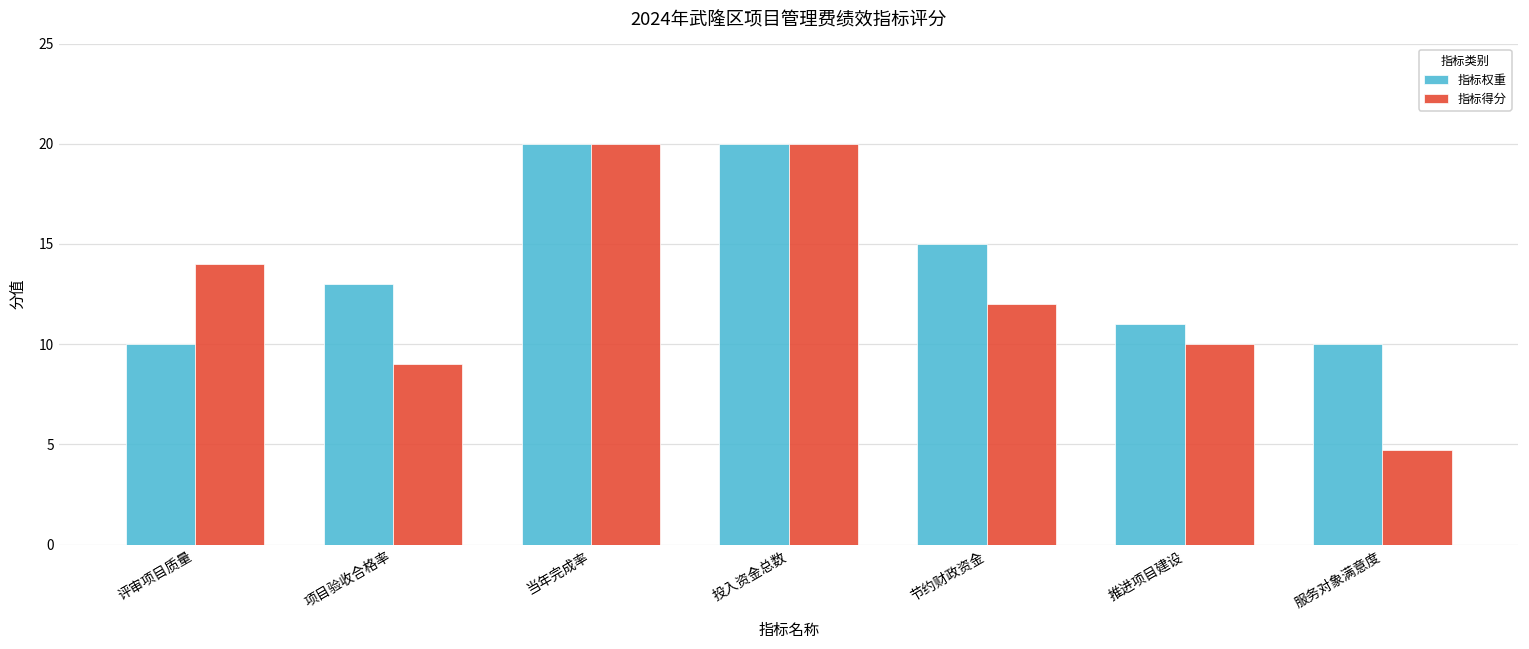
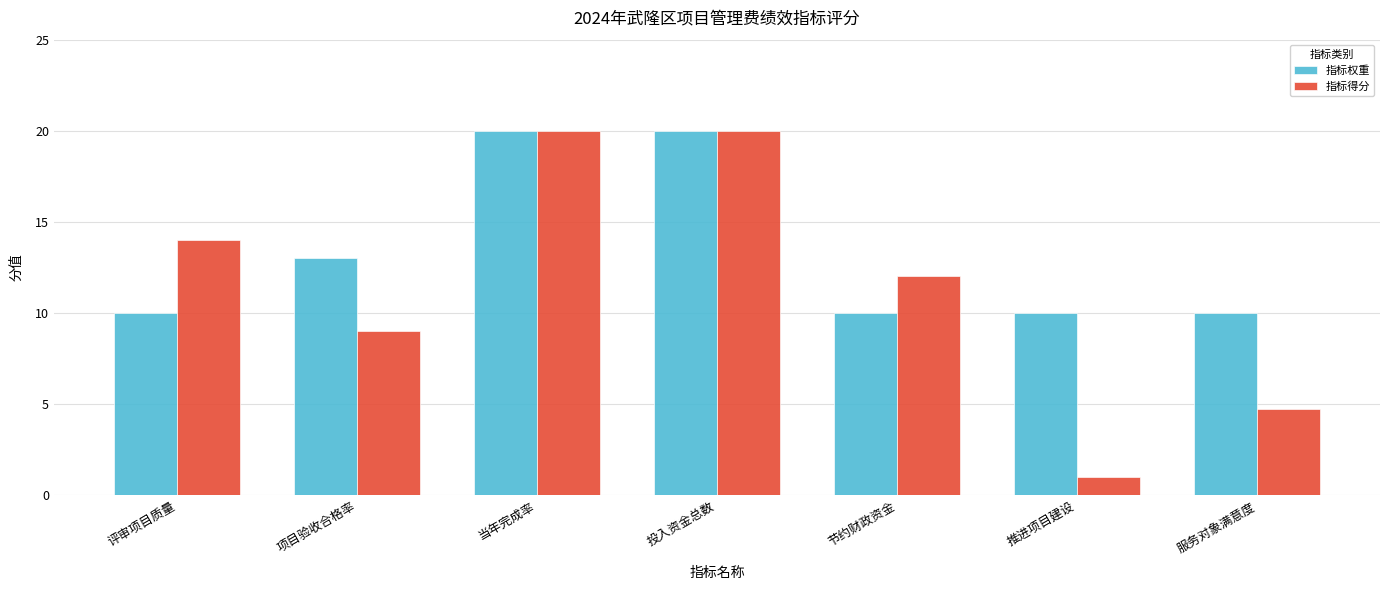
指标权重, 节约财政资金: 15 -> 10
指标权重, 推进项目建设: 11 -> 10
指标得分, 推进项目建设: 10 -> 1
